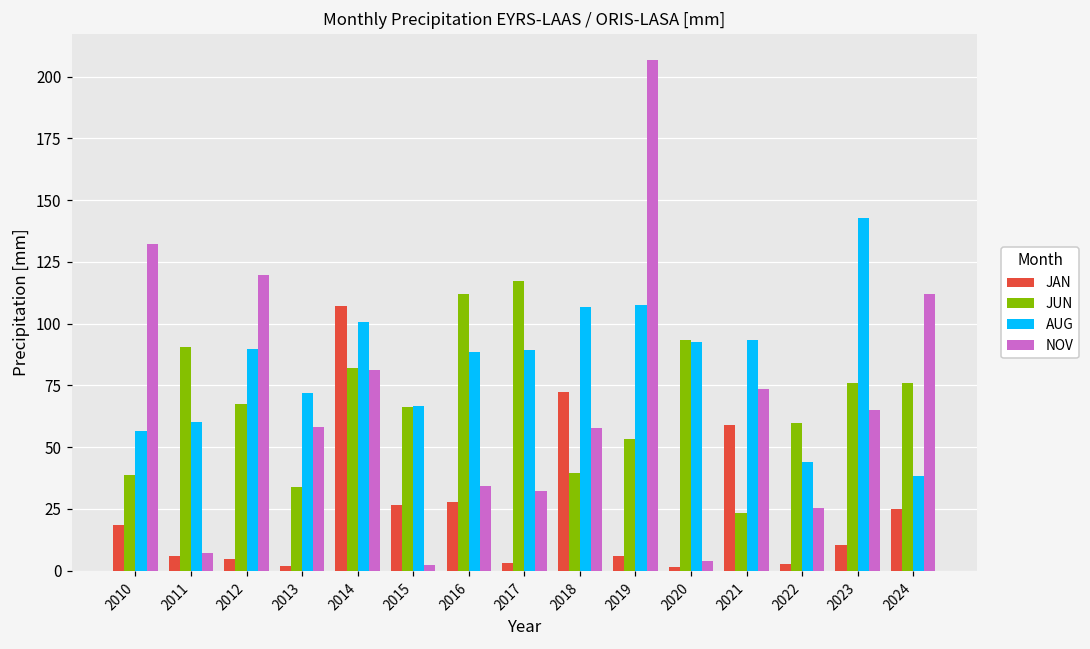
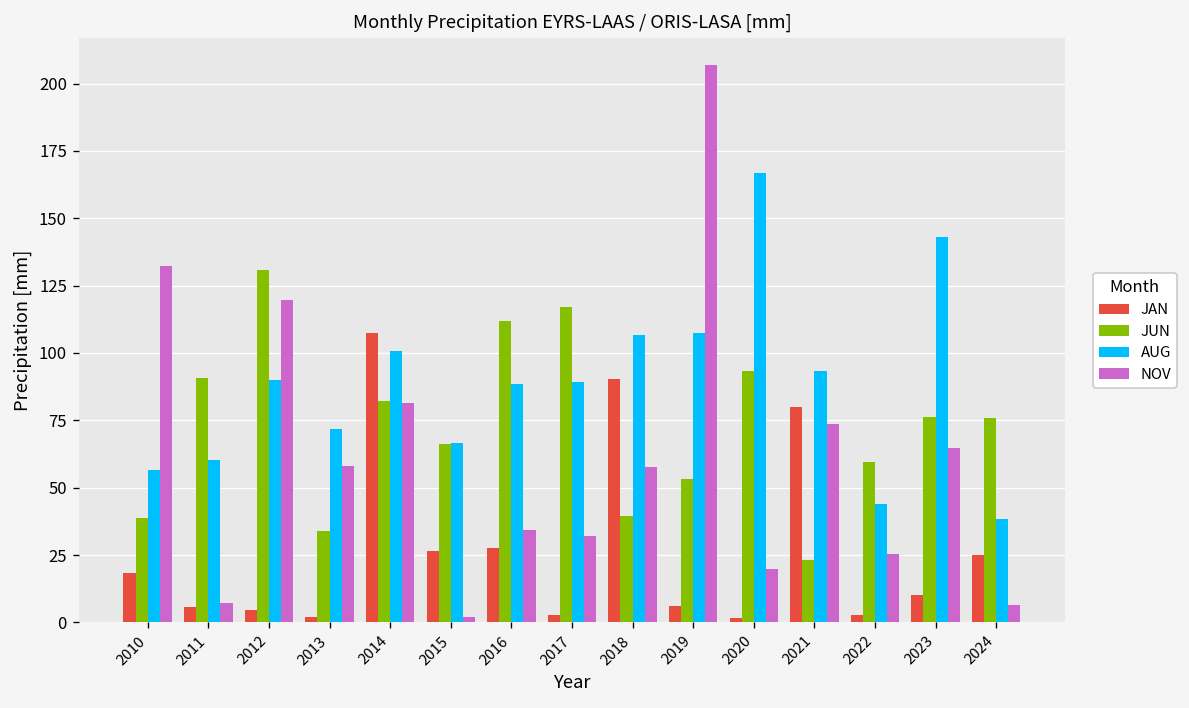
JUN, 2012: 67 -> 131
JAN, 2018: 72 -> 90
AUG, 2020: 93 -> 167
NOV, 2020: 4 -> 20
JAN, 2021: 59 -> 80
NOV, 2024: 112 -> 6
